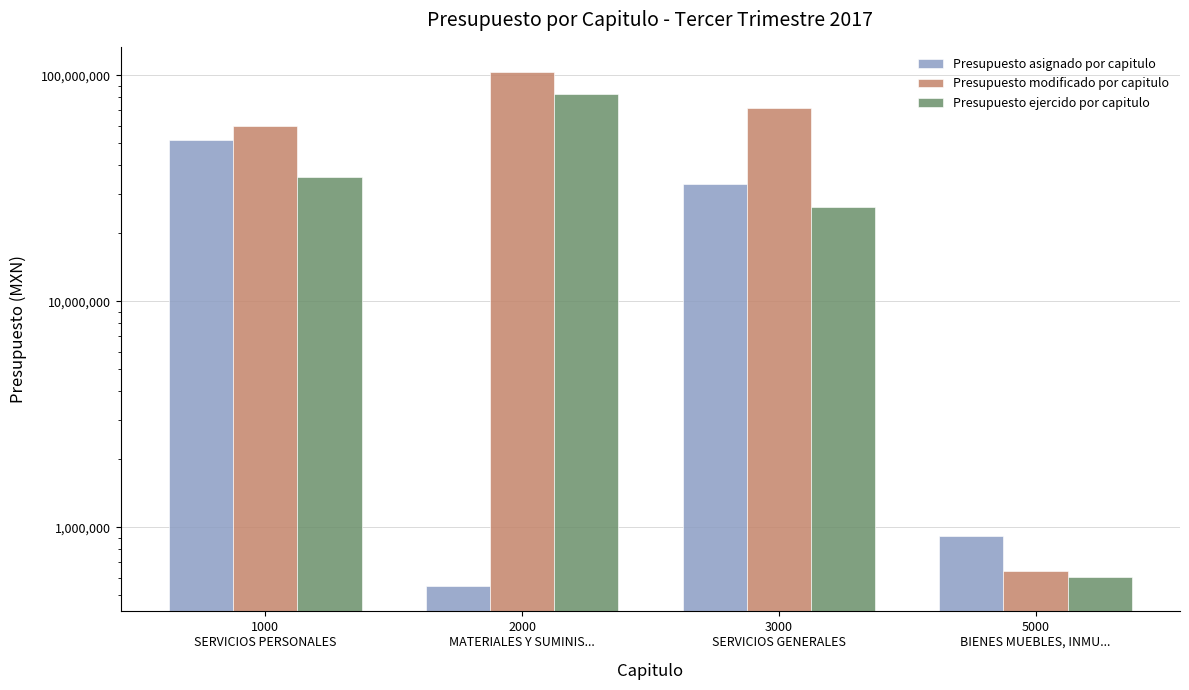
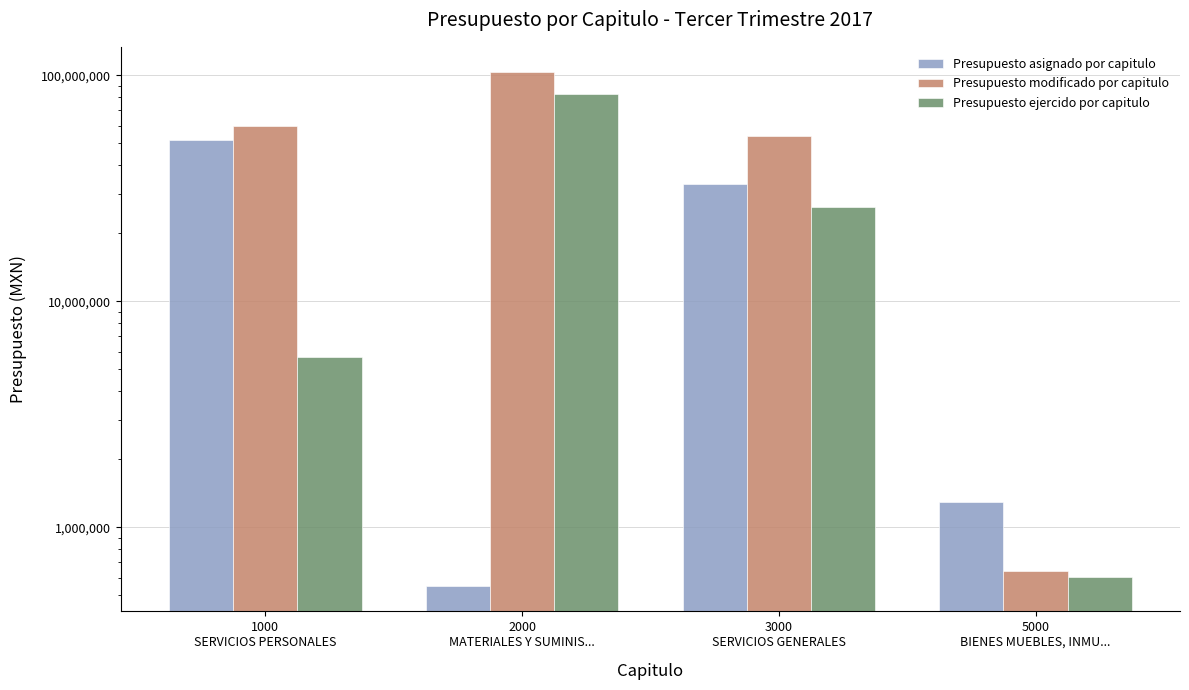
Presupuesto ejercido por capitulo, 1000 SERVICIOS PERSONALES: 35,000,000 -> 5,700,000
Presupuesto modificado por capitulo, 3000 SERVICIOS GENERALES: 72,000,000 -> 54,000,000
Presupuesto asignado por capitulo, 5000 BIENES MUEBLES, INMU...: 920,000 -> 1,300,000
